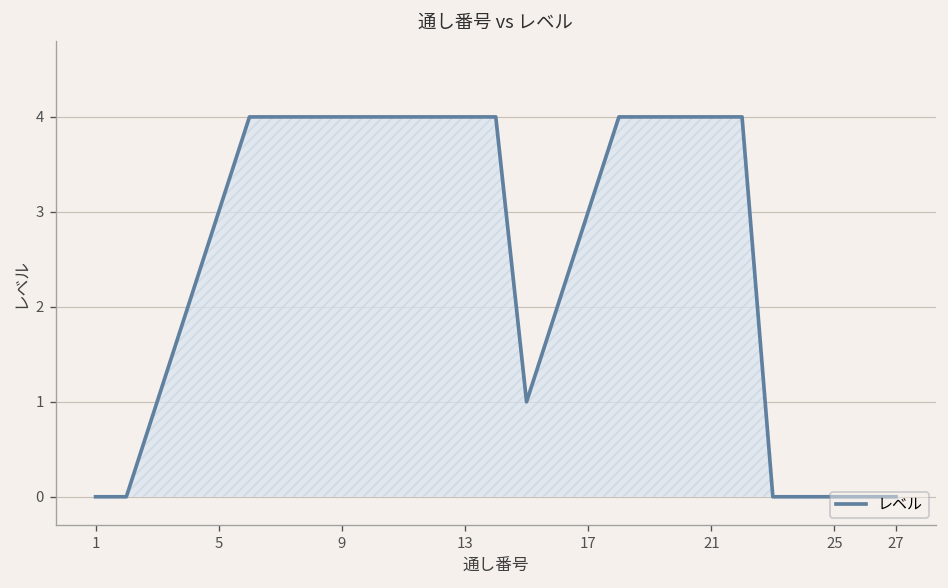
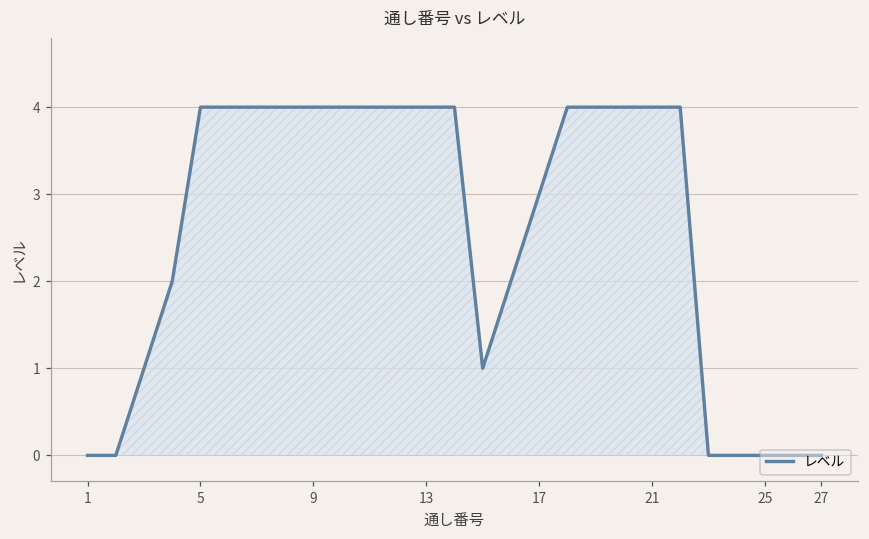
5: 3 -> 4
